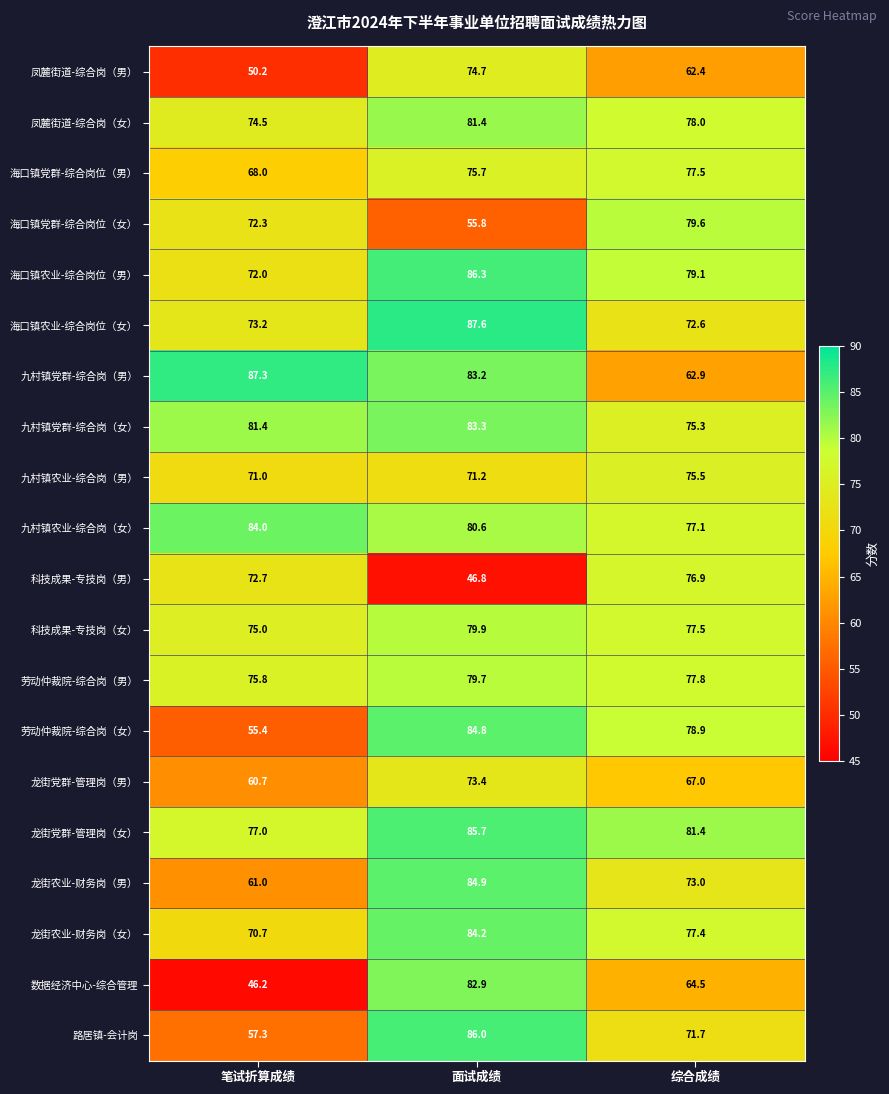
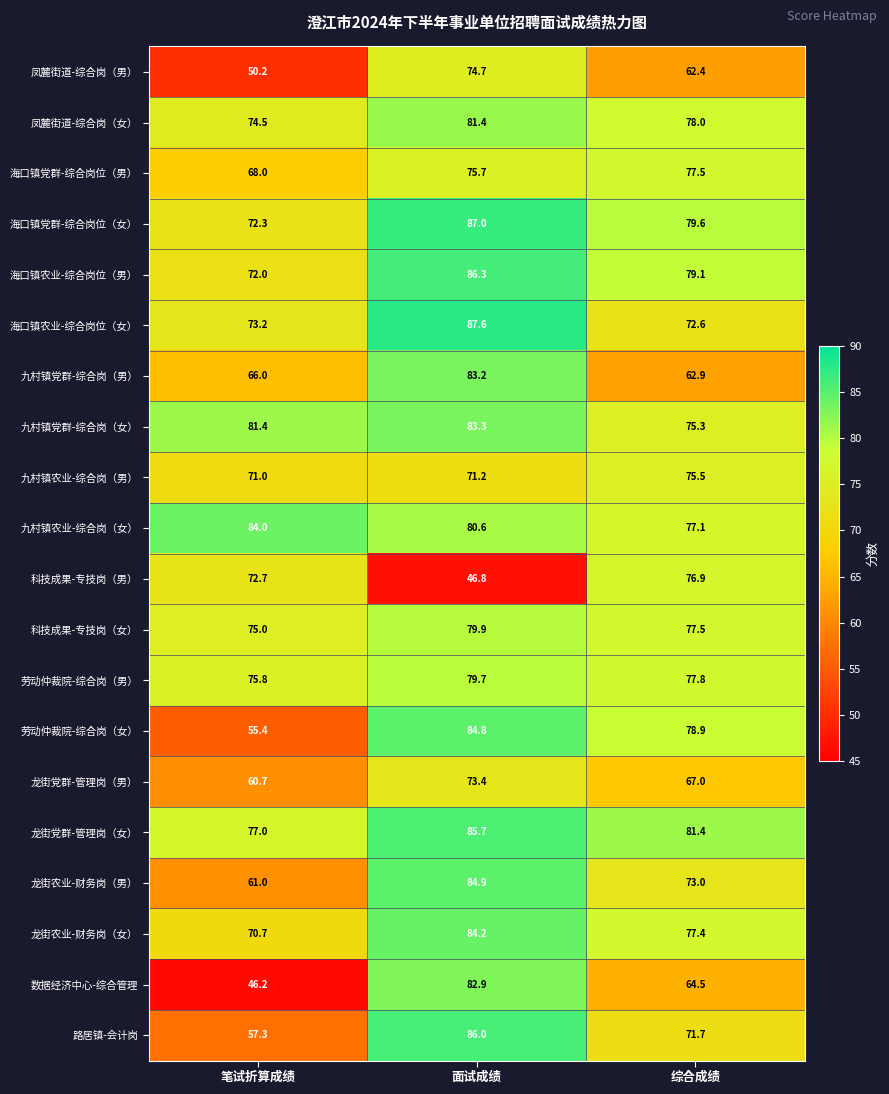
海口镇党群-综合岗位（女）, 面试成绩: 55.8 -> 87.0
九村镇党群-综合岗（男）, 笔试折算成绩: 87.3 -> 66.0
